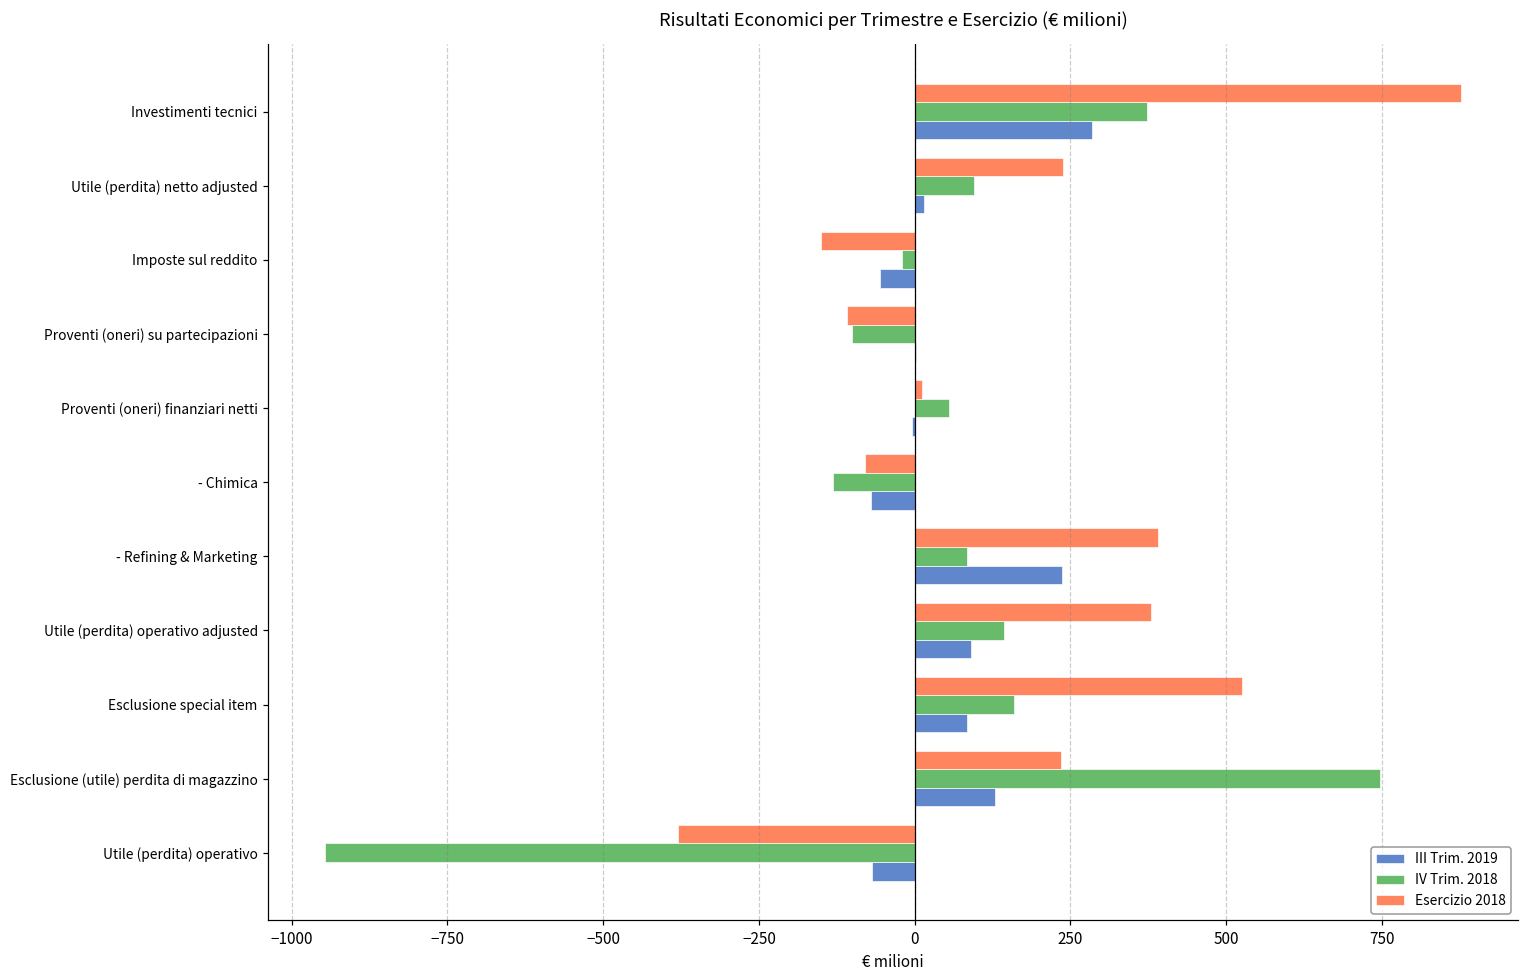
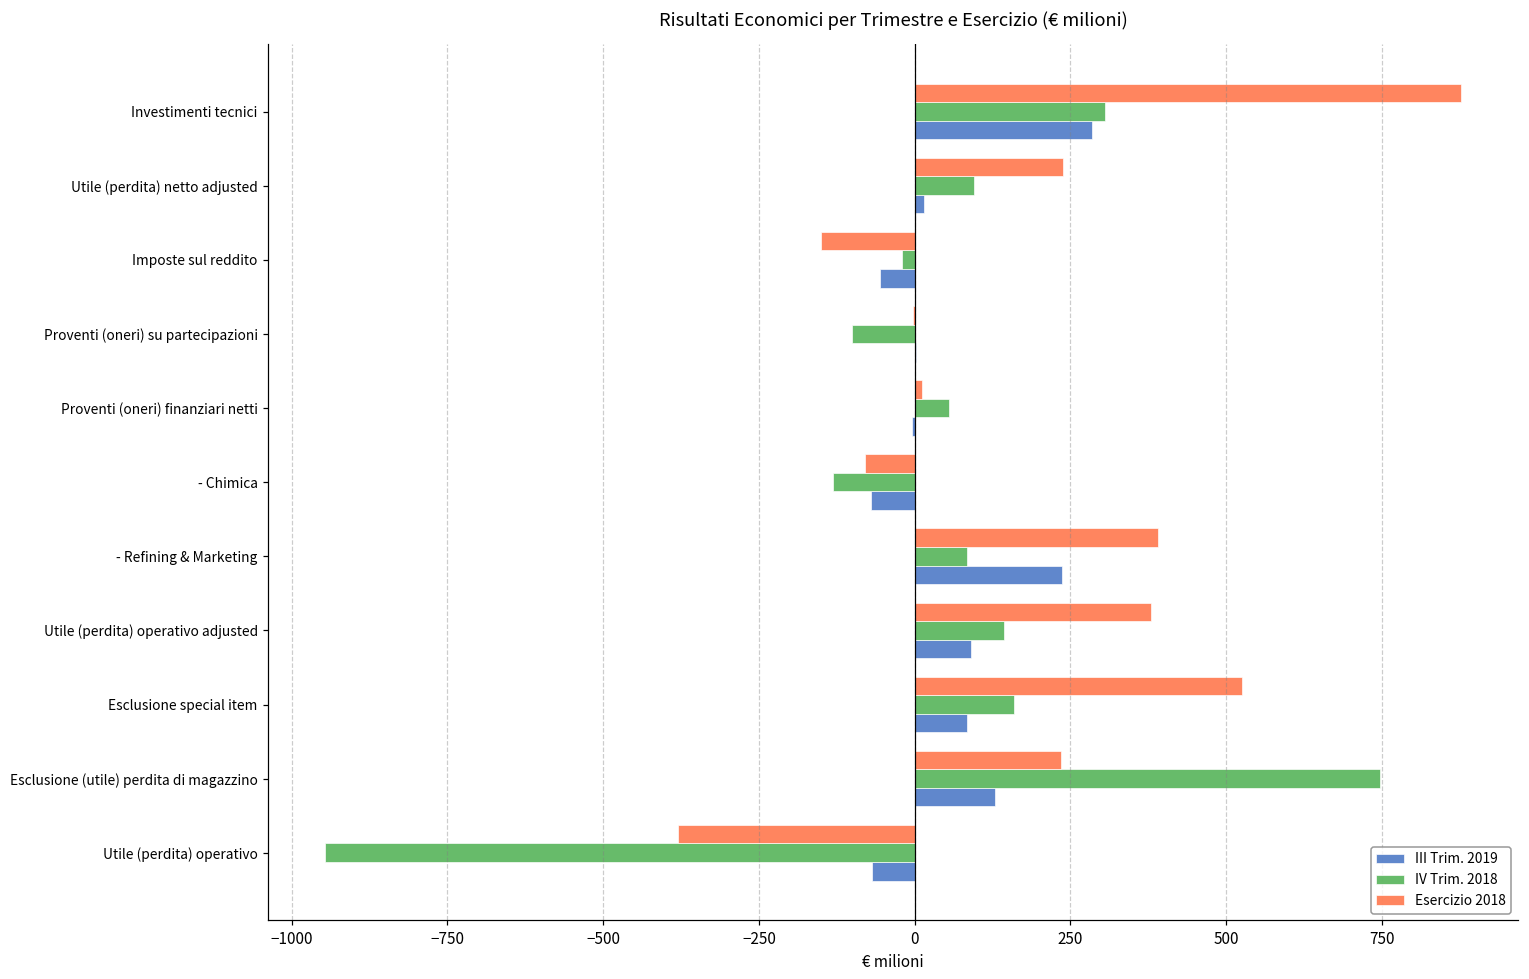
IV Trim. 2018, Investimenti tecnici: 370 -> 310
Esercizio 2018, Proventi (oneri) su partecipazioni: -110 -> 0
